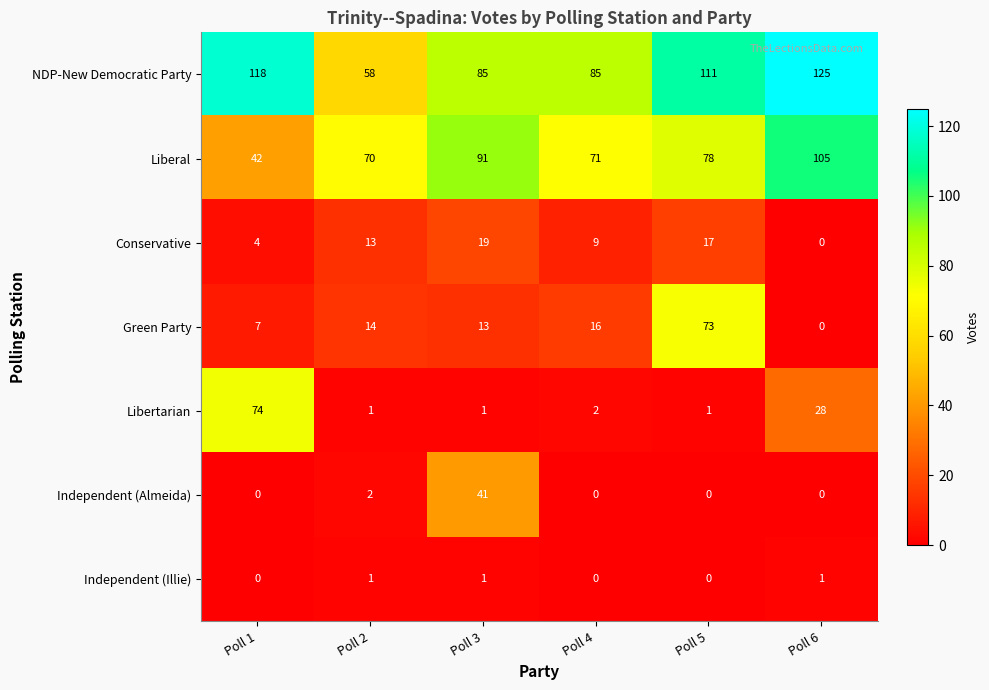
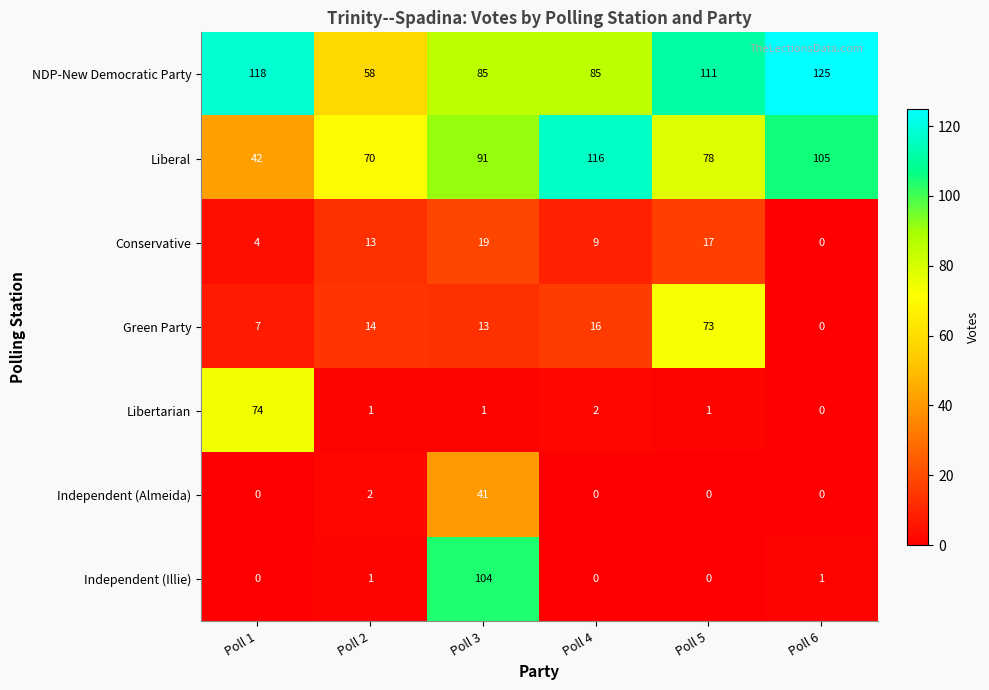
Liberal, Poll 4: 71 -> 116
Libertarian, Poll 6: 28 -> 0
Independent (Illie), Poll 3: 1 -> 104
